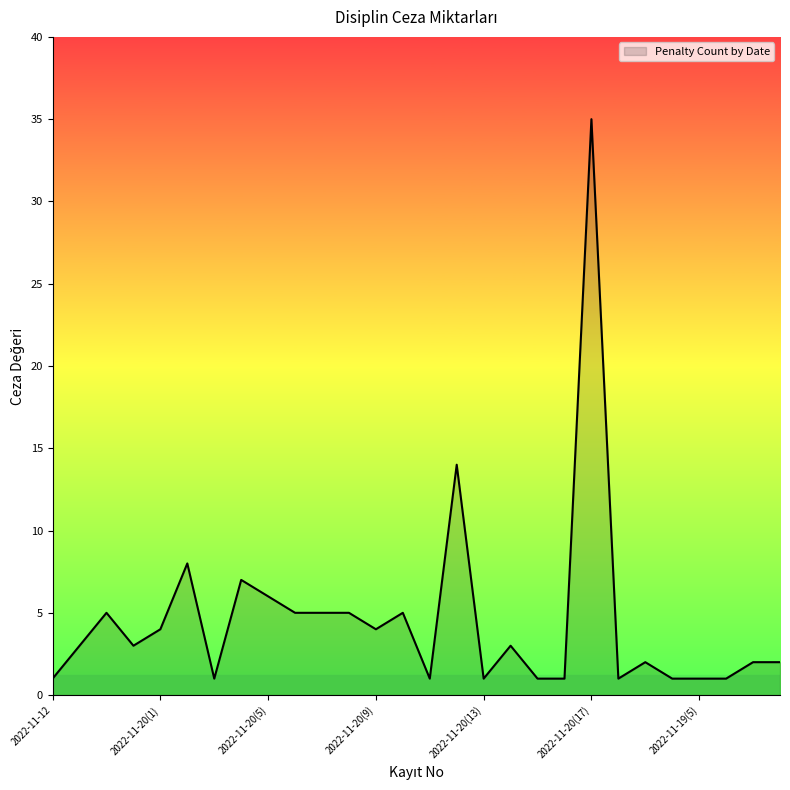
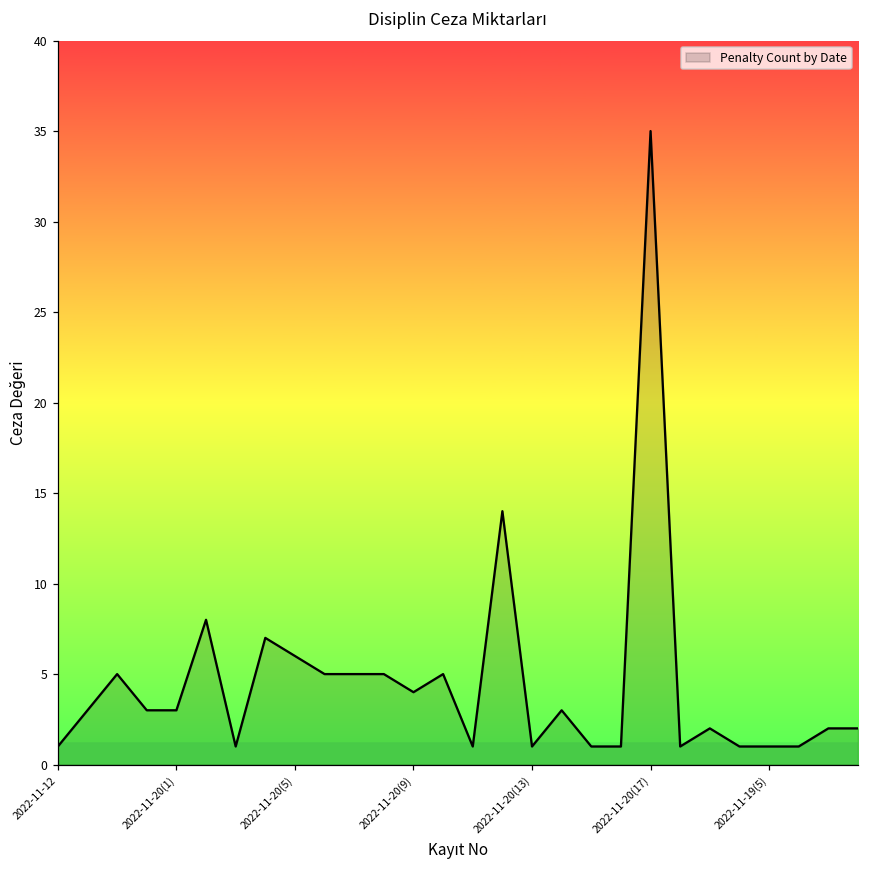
2022-11-20(1): 4 -> 3
